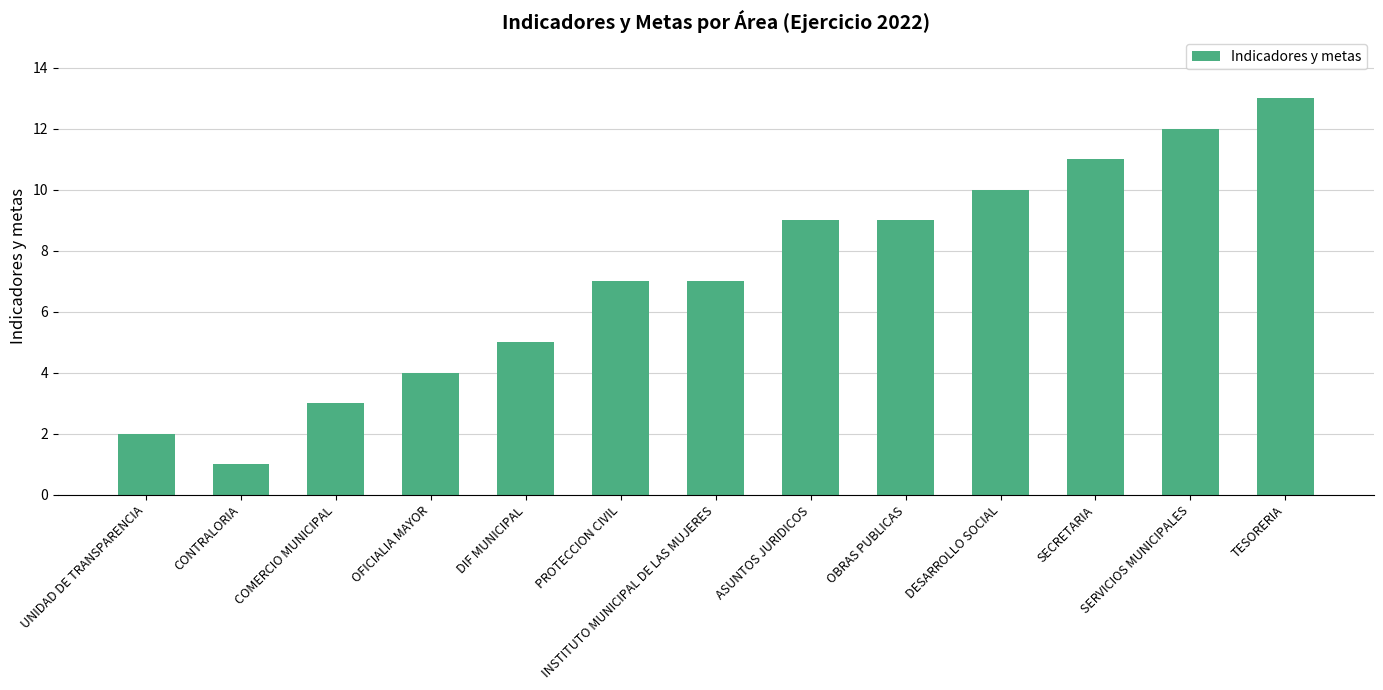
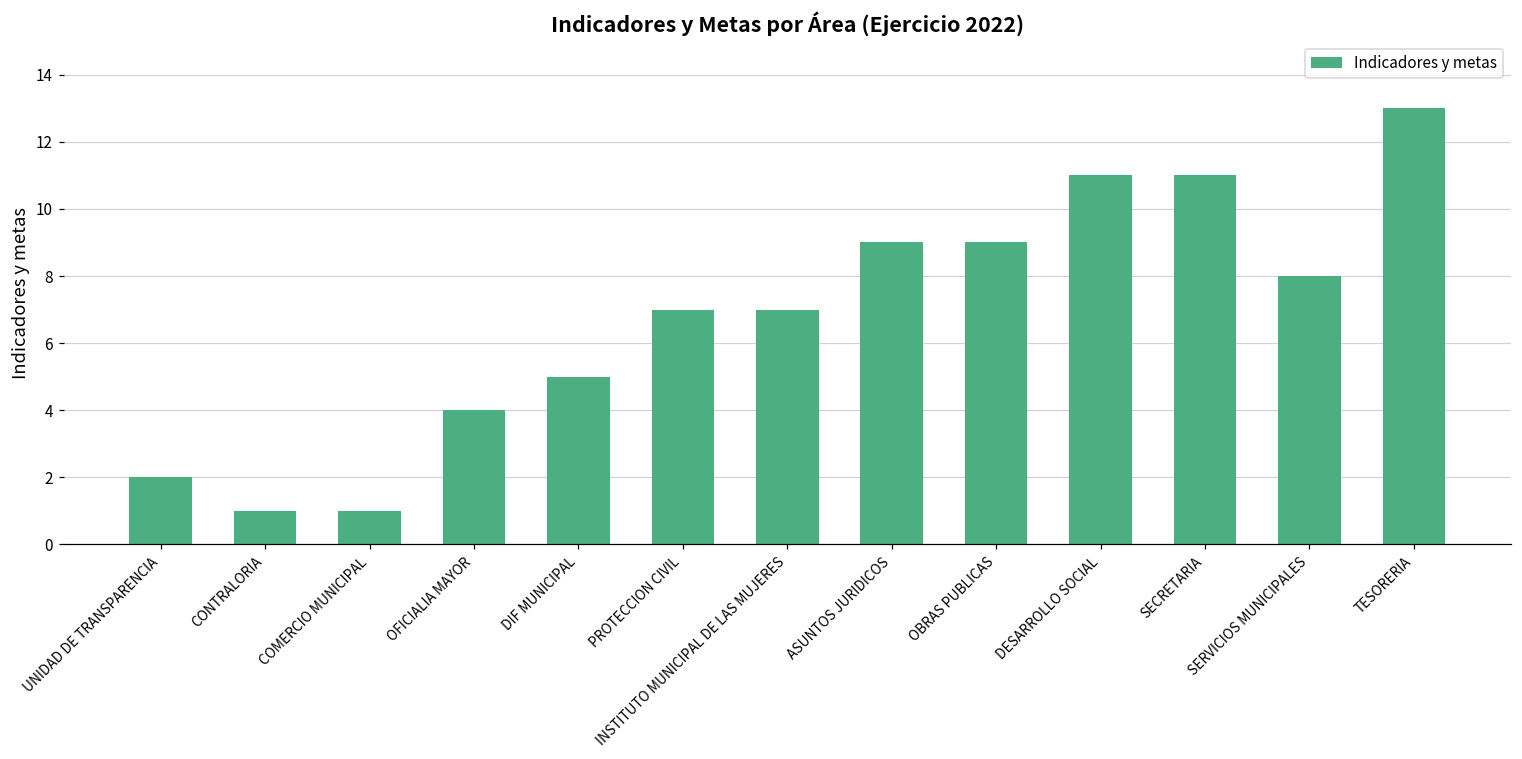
COMERCIO MUNICIPAL: 3 -> 1
DESARROLLO SOCIAL: 10 -> 11
SERVICIOS MUNICIPALES: 12 -> 8
